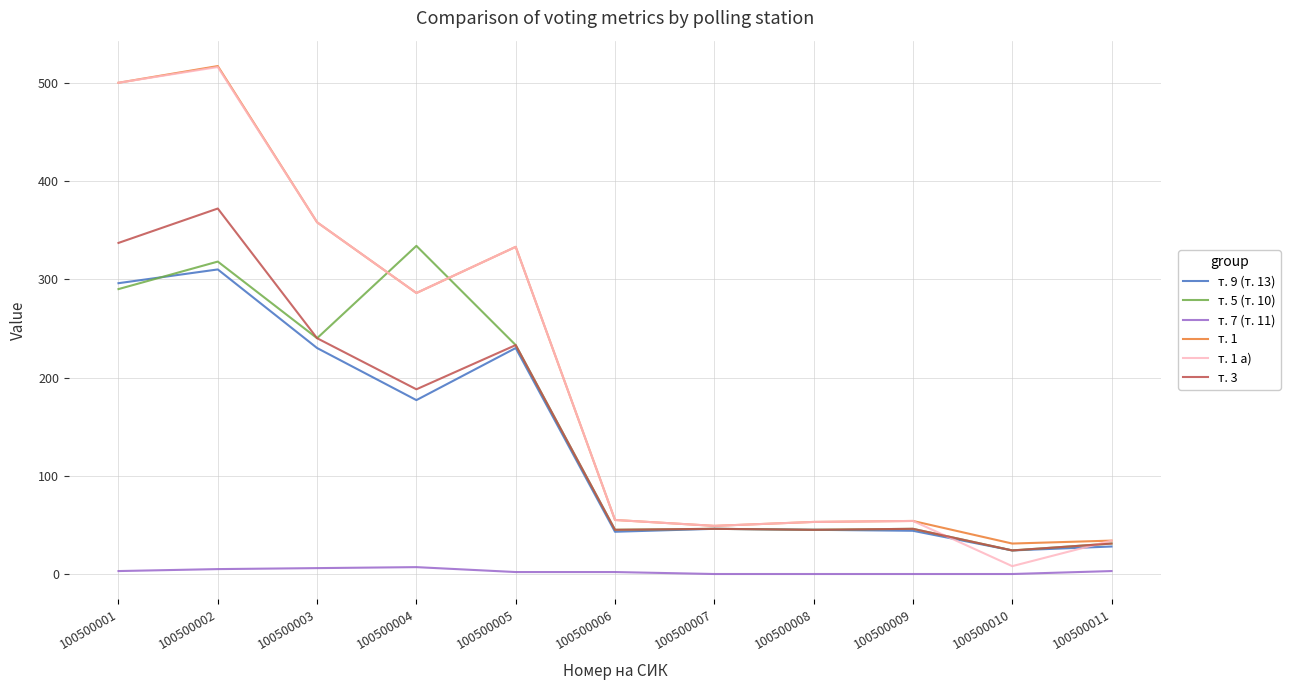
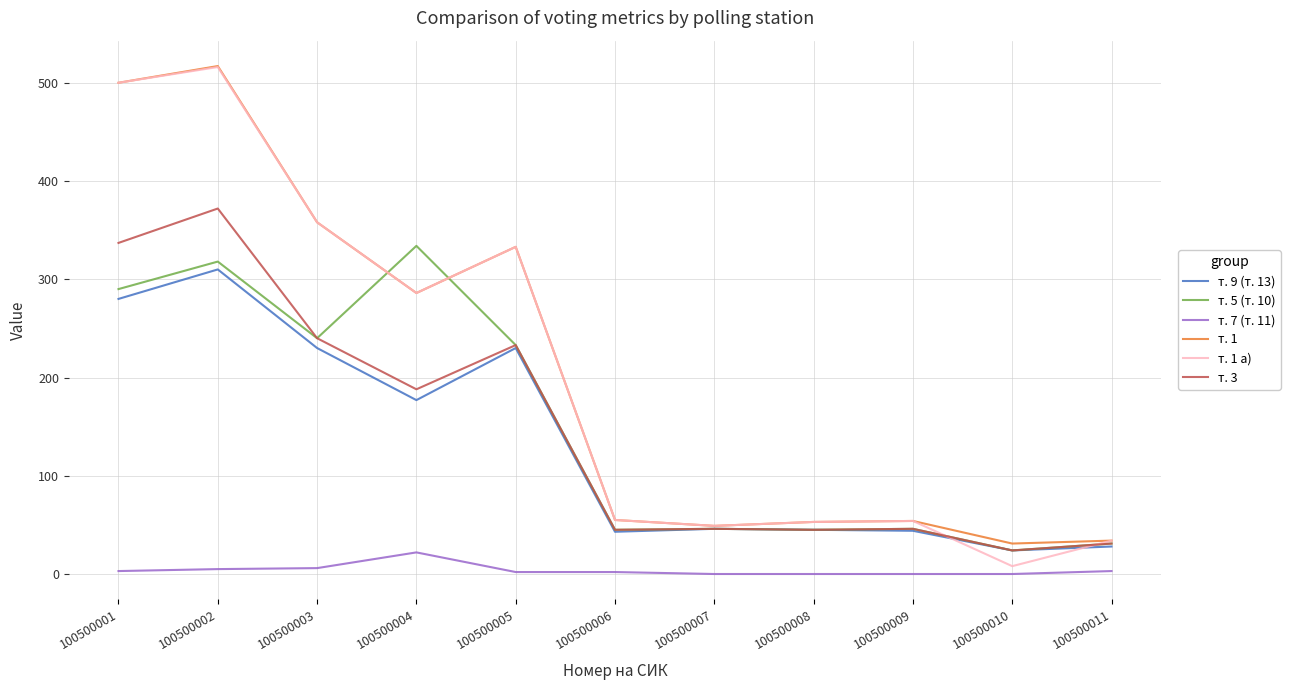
т. 9 (т. 13), 100500001: 300 -> 280
т. 7 (т. 11), 100500004: 10 -> 20
